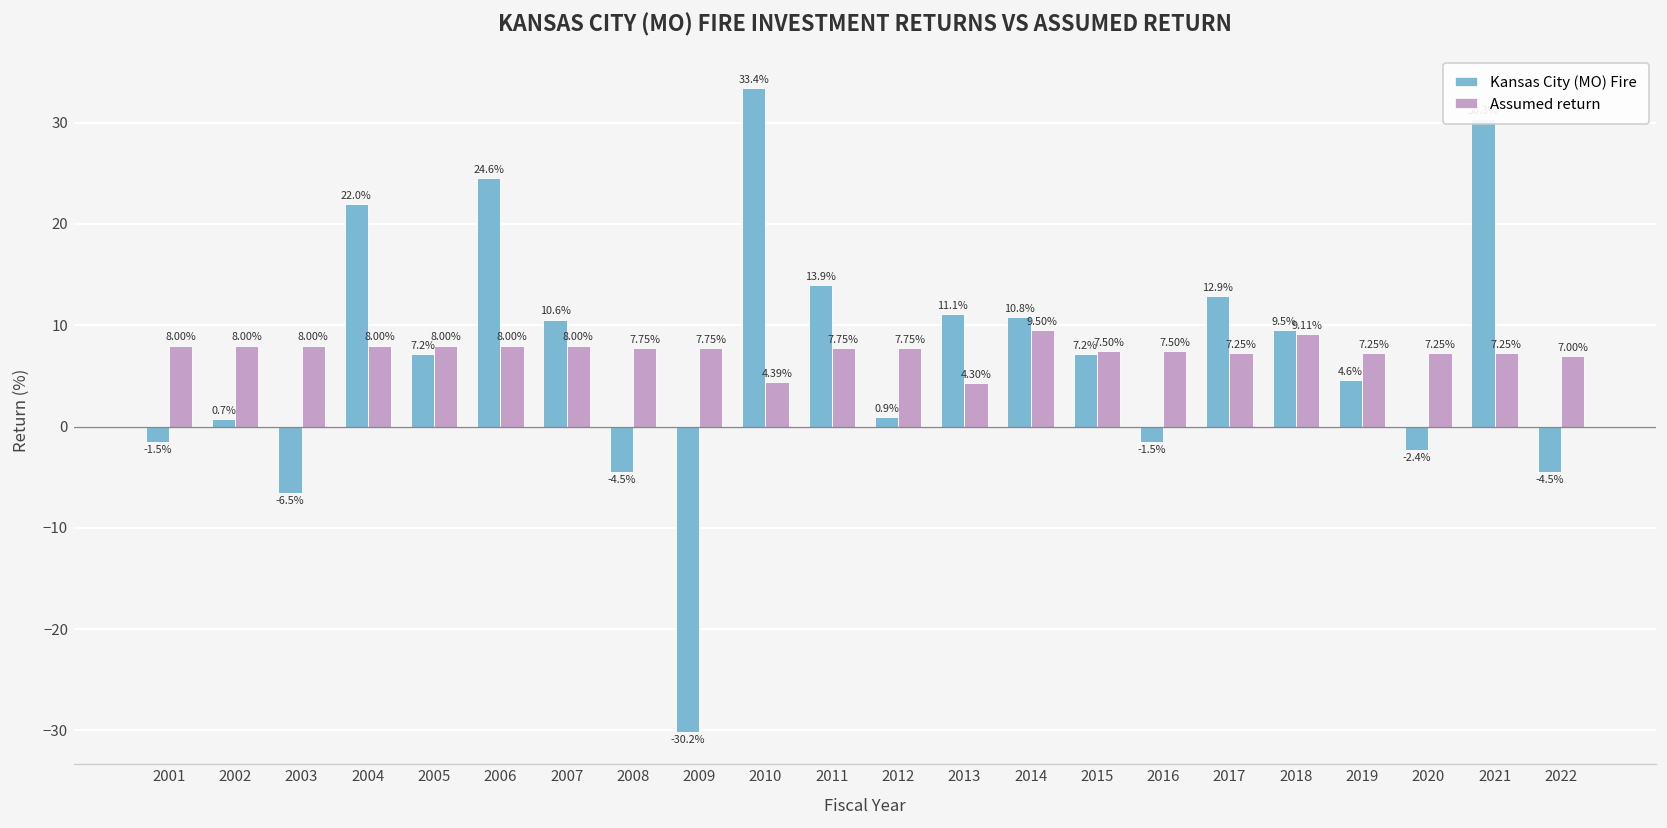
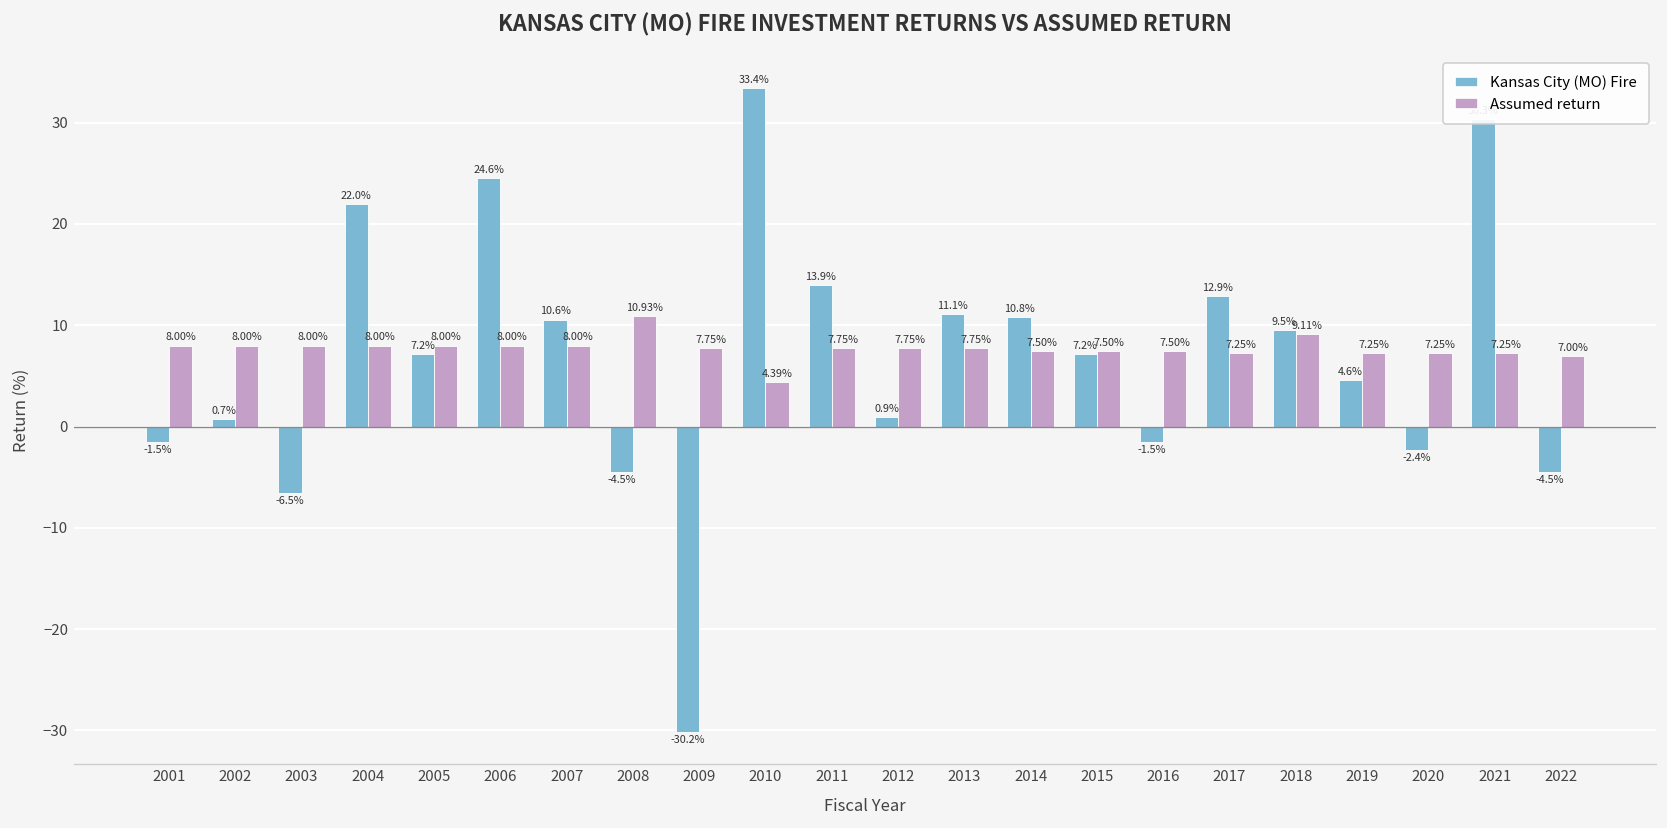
Assumed return, 2008: 7.75% -> 10.93%
Assumed return, 2013: 4.30% -> 7.75%
Assumed return, 2014: 9.50% -> 7.50%
